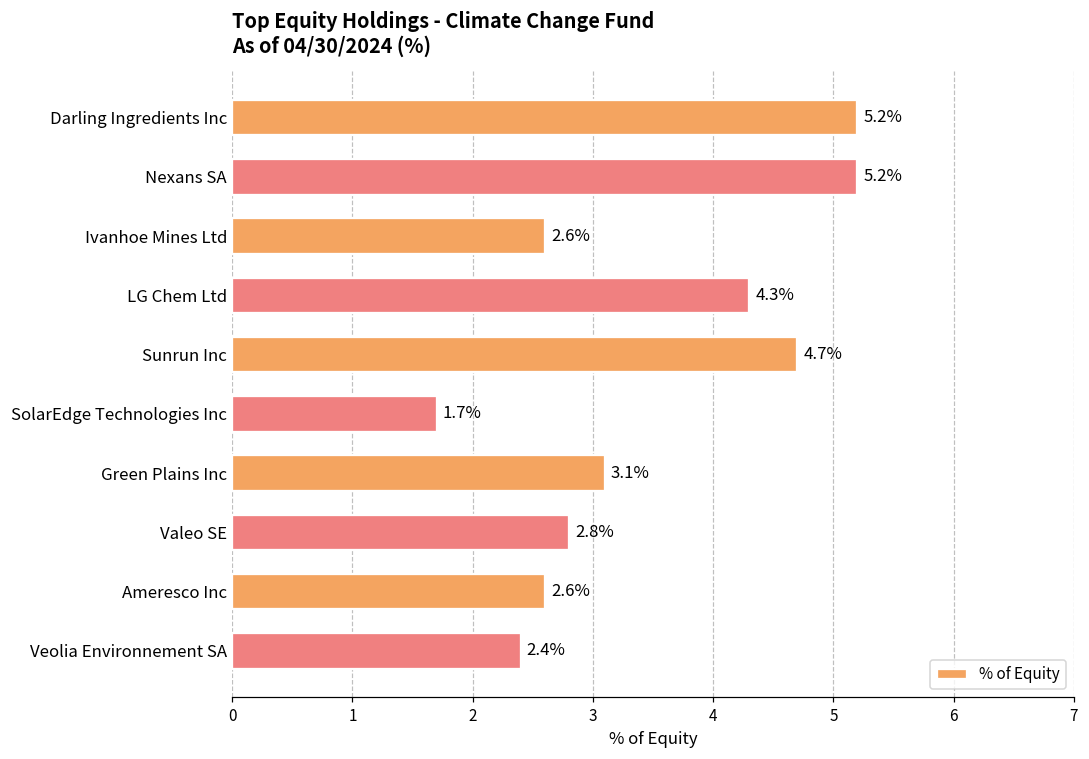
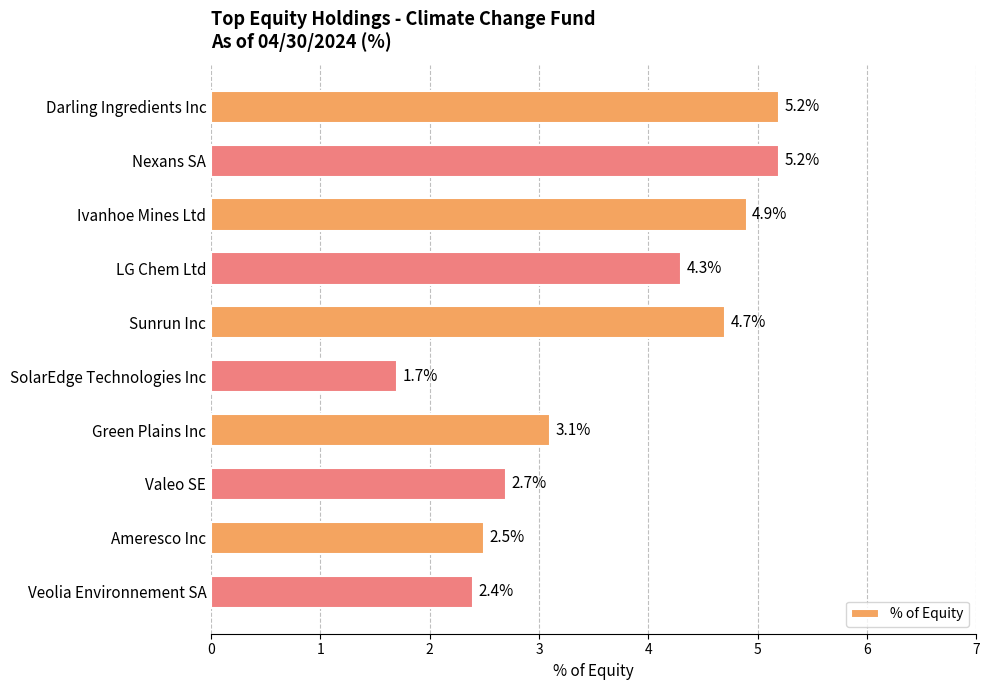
Ivanhoe Mines Ltd: 2.6% -> 4.9%
Valeo SE: 2.8% -> 2.7%
Ameresco Inc: 2.6% -> 2.5%
